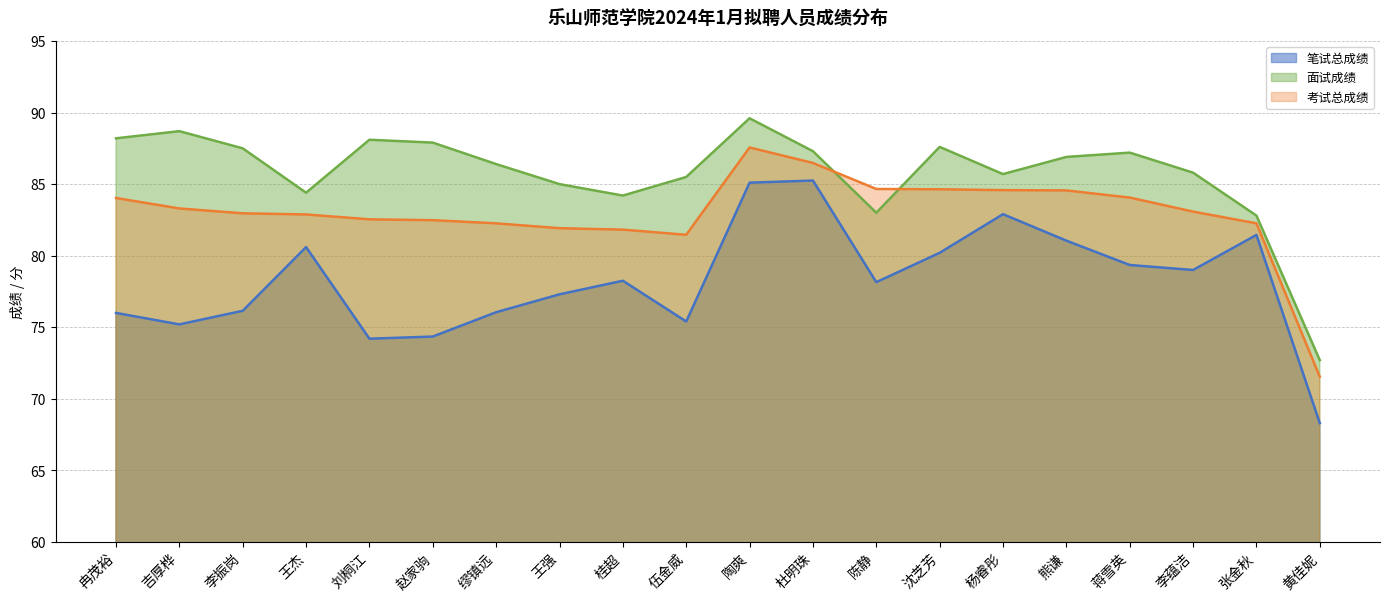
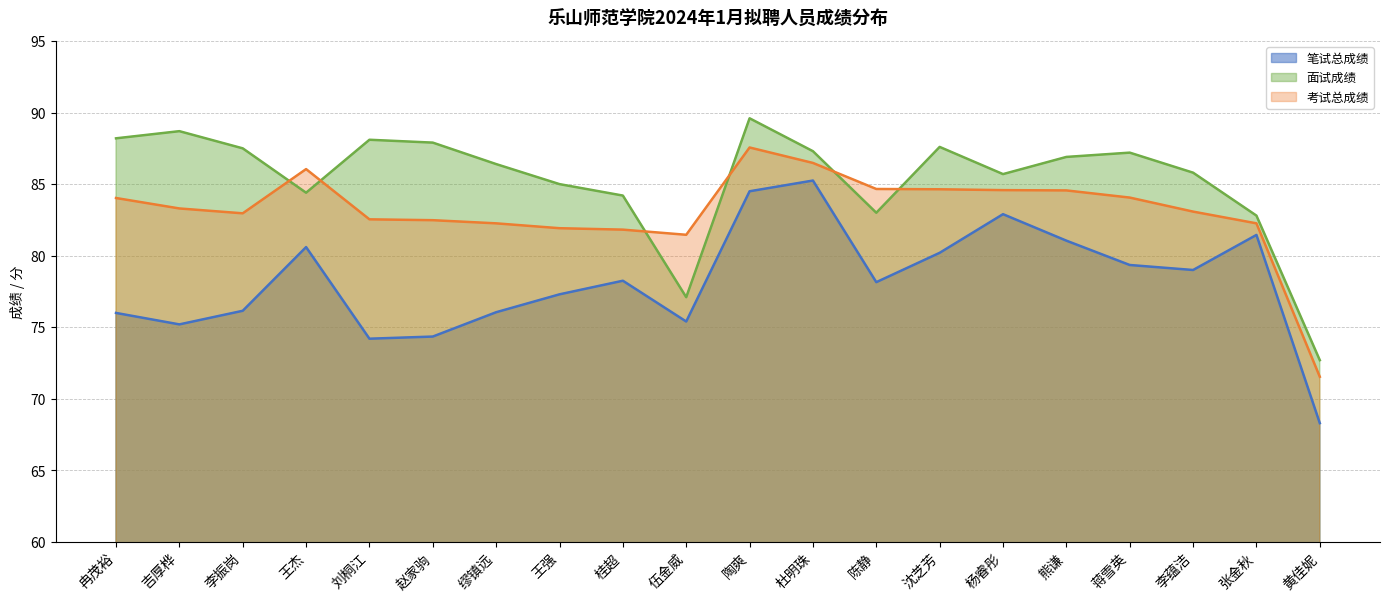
考试总成绩, 王杰: 82.9 -> 86.1
面试成绩, 伍金威: 85.5 -> 77.1
笔试总成绩, 陶爽: 85.1 -> 84.5
